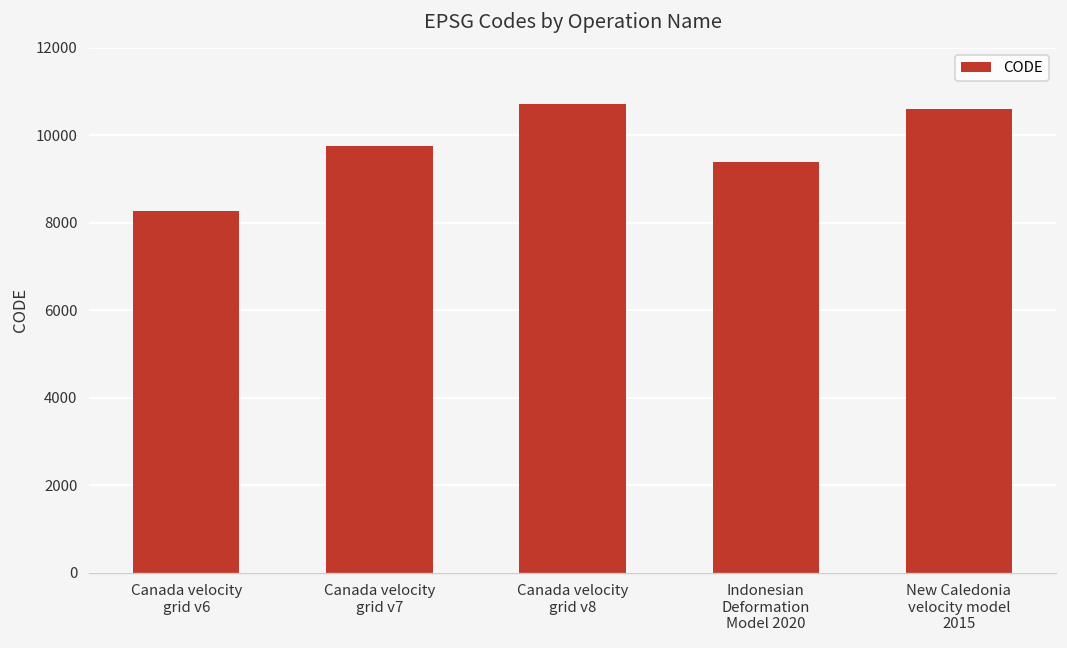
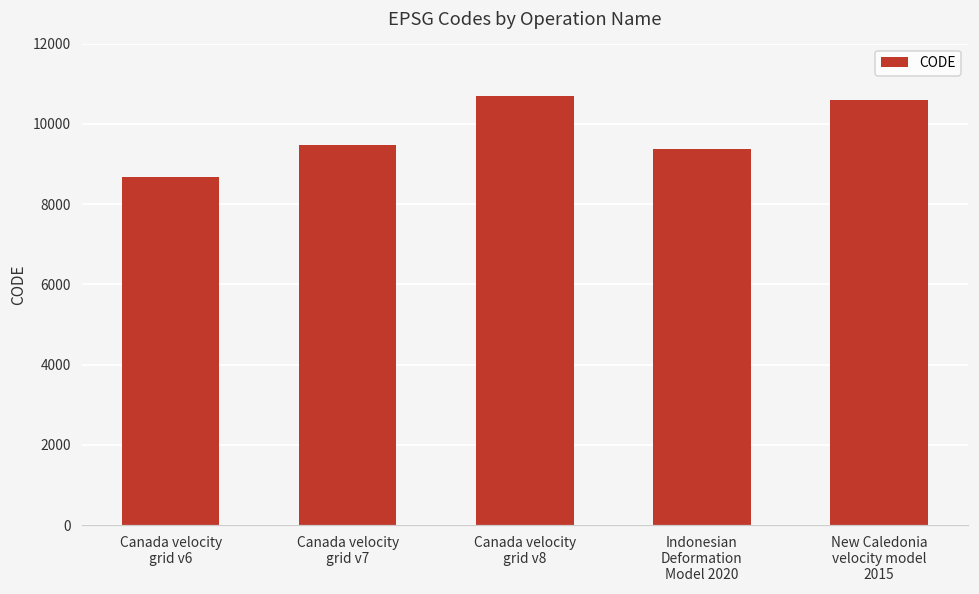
Canada velocity grid v6: 8300 -> 8700
Canada velocity grid v7: 9700 -> 9500
